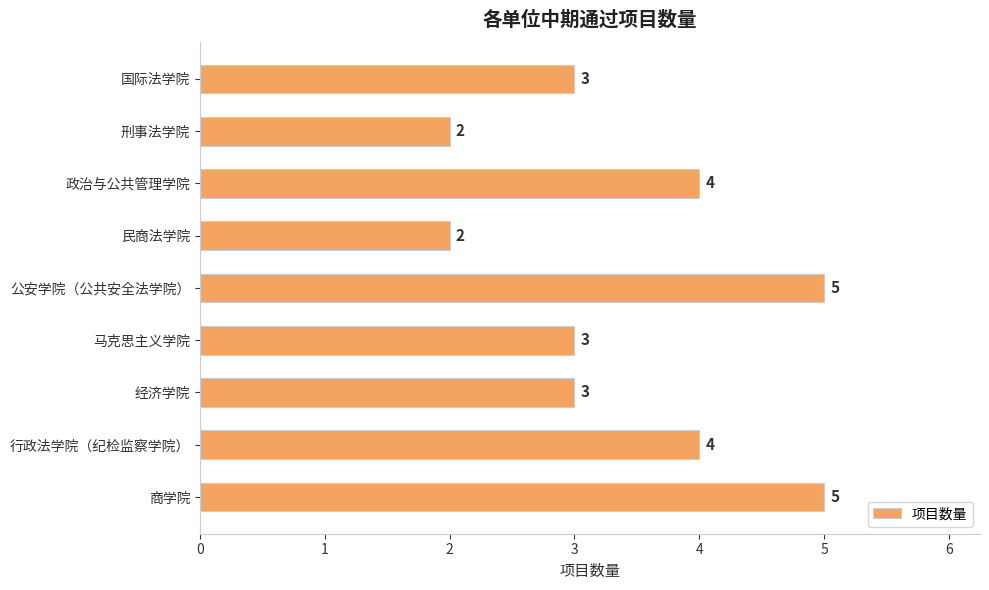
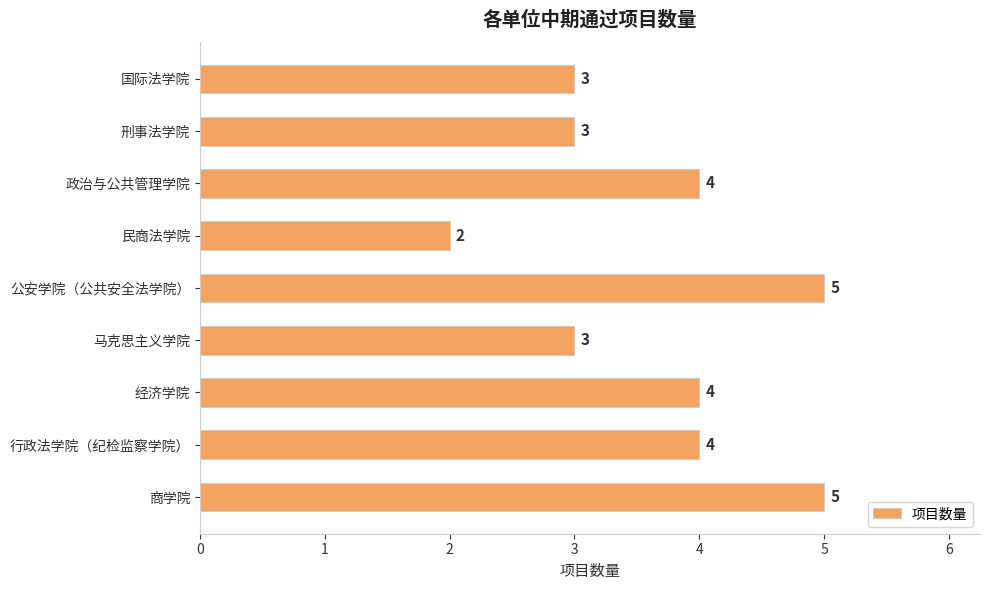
刑事法学院: 2 -> 3
经济学院: 3 -> 4
